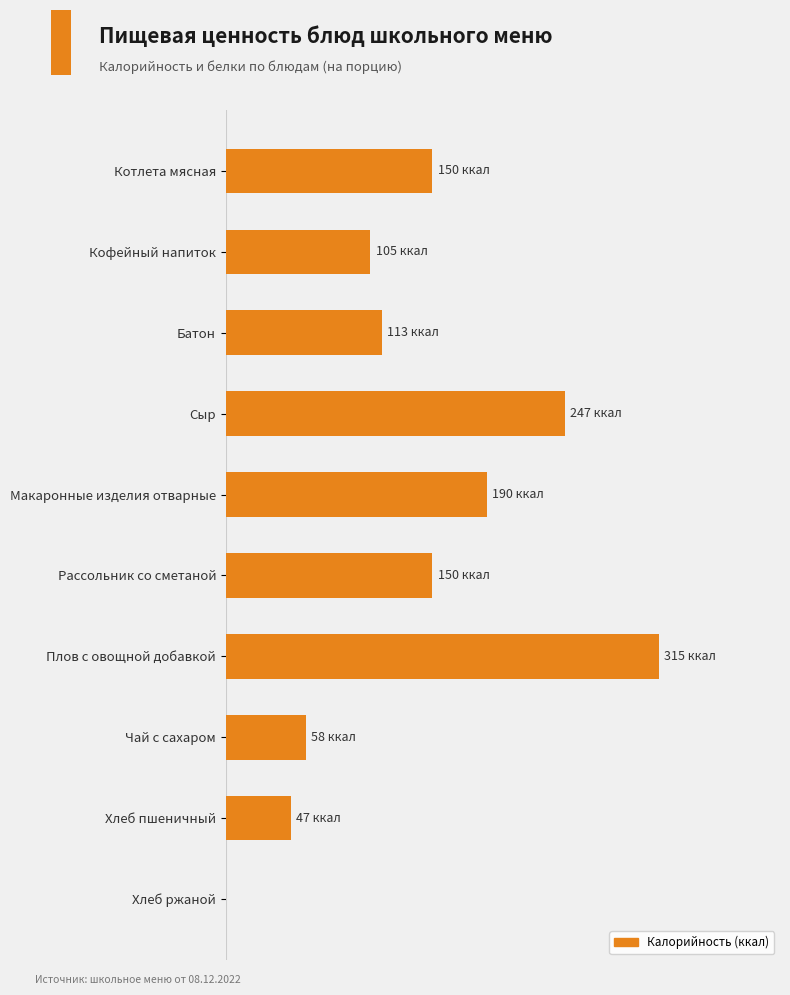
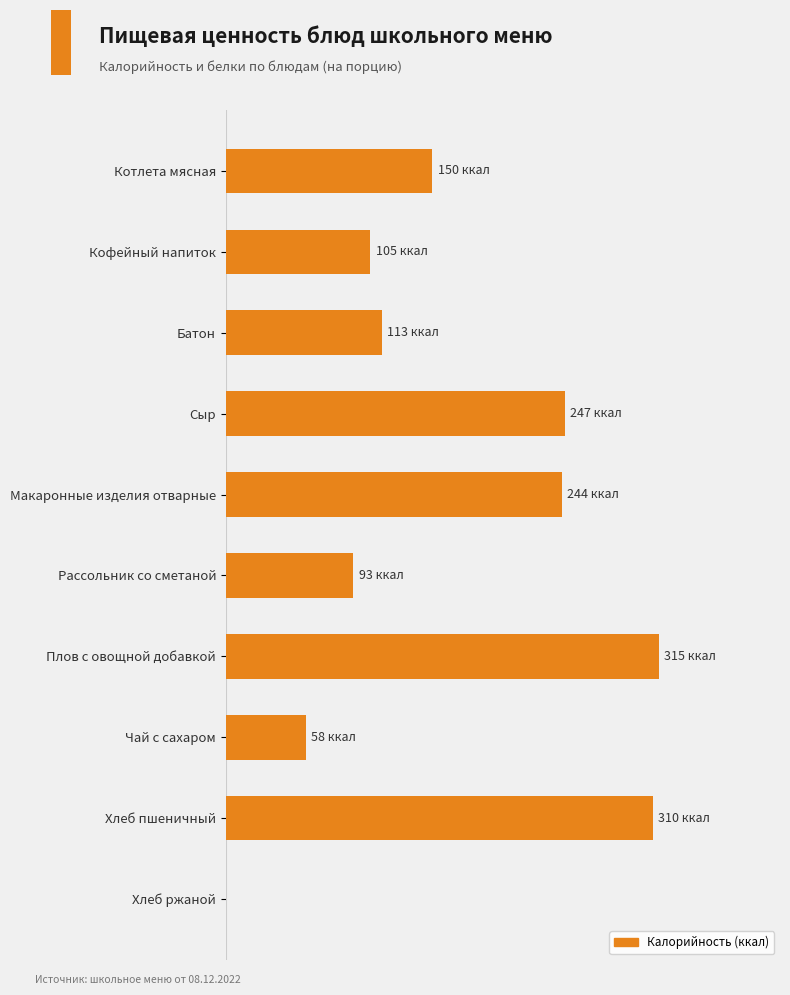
Макаронные изделия отварные: 190 -> 244
Рассольник со сметаной: 150 -> 93
Хлеб пшеничный: 47 -> 310
